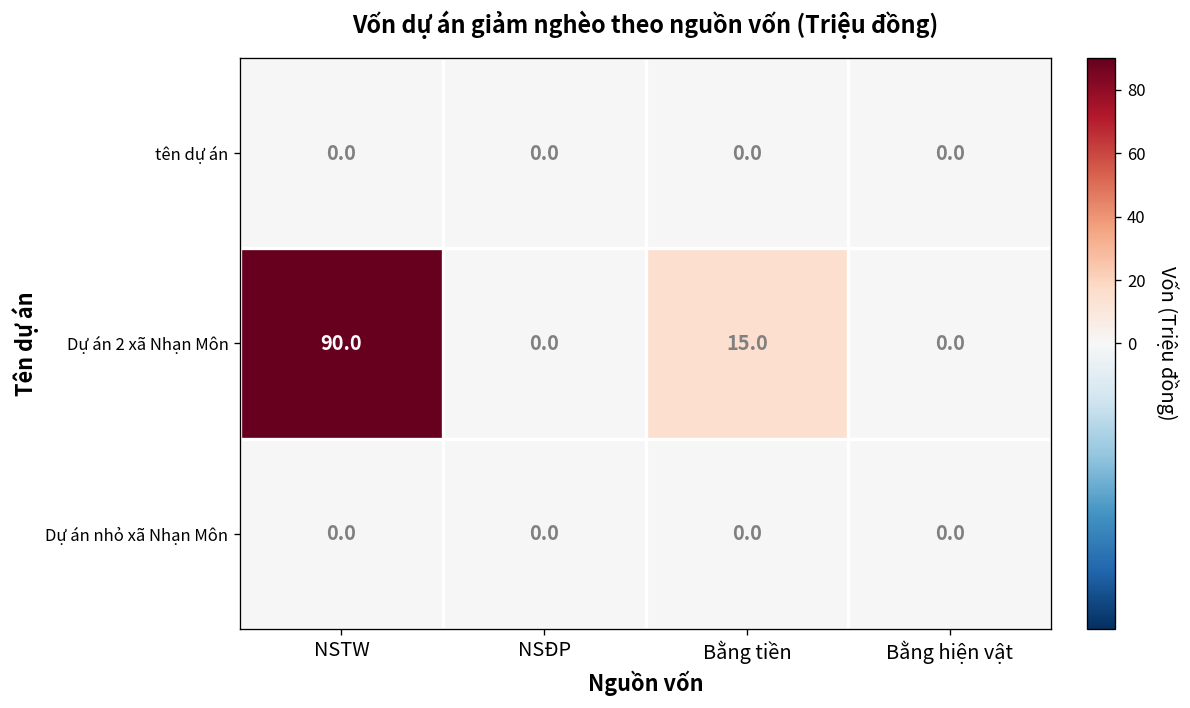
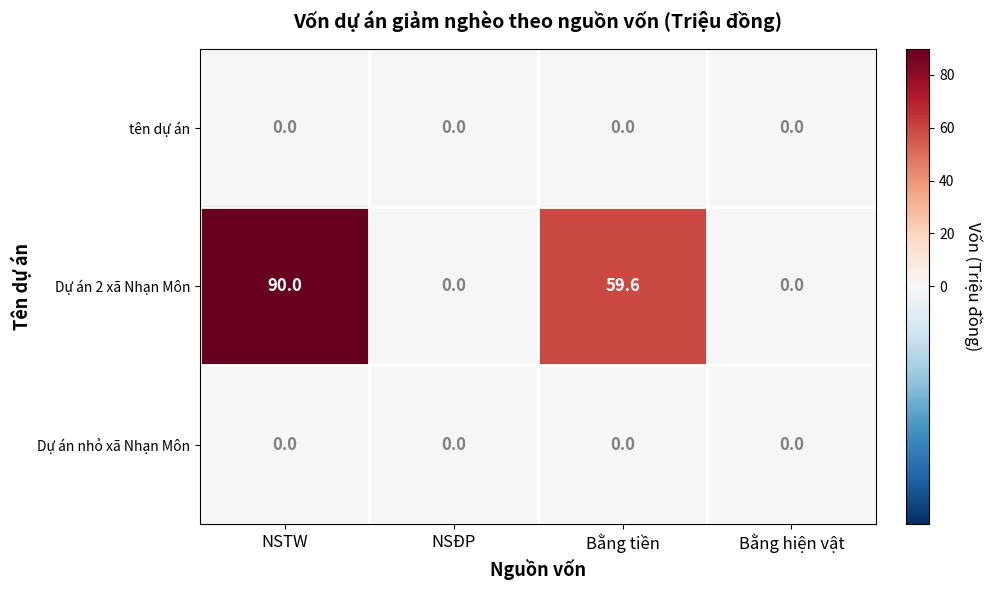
Dự án 2 xã Nhạn Môn, Bằng tiền: 15.0 -> 59.6
